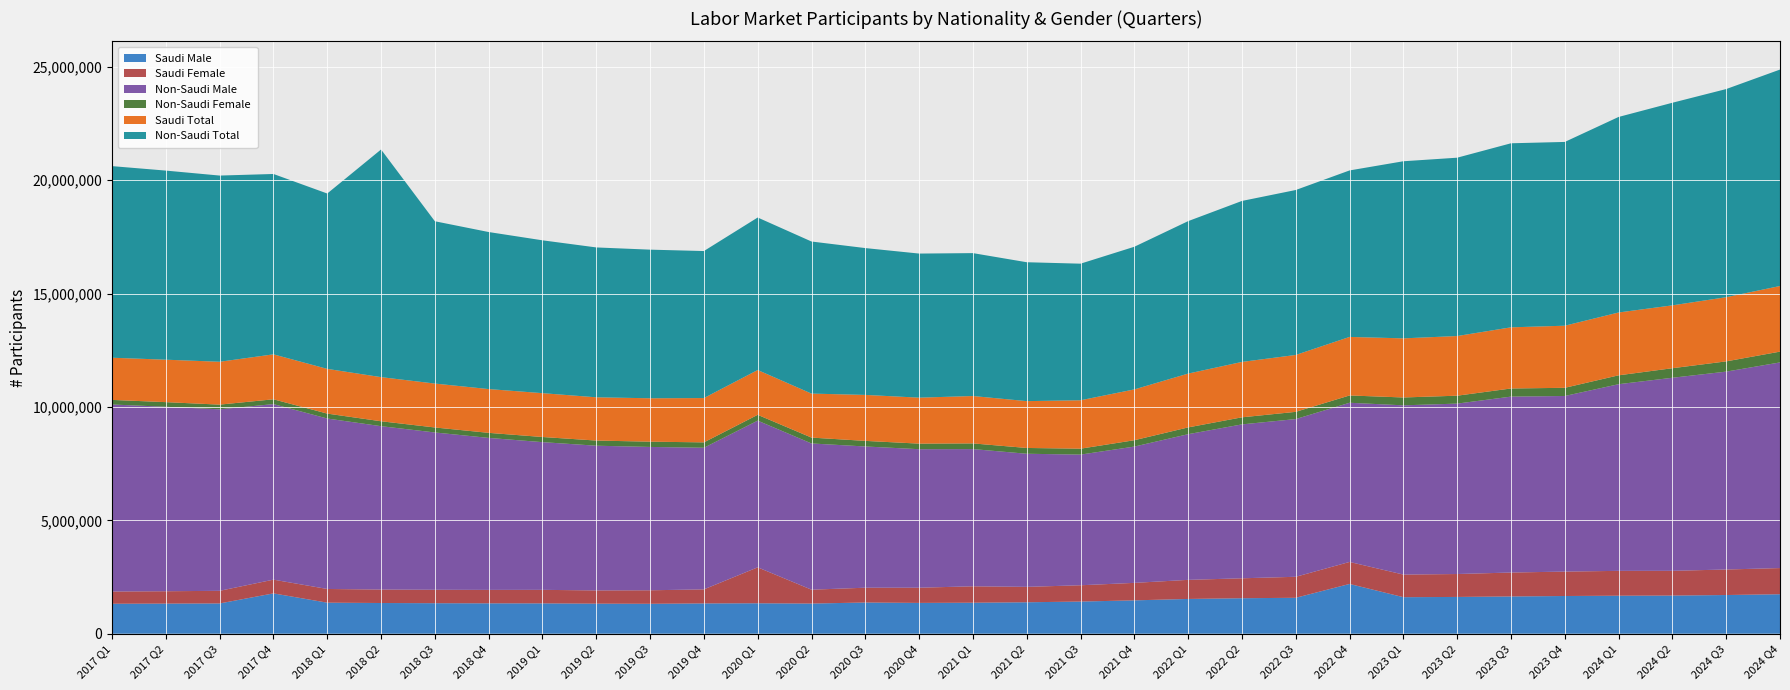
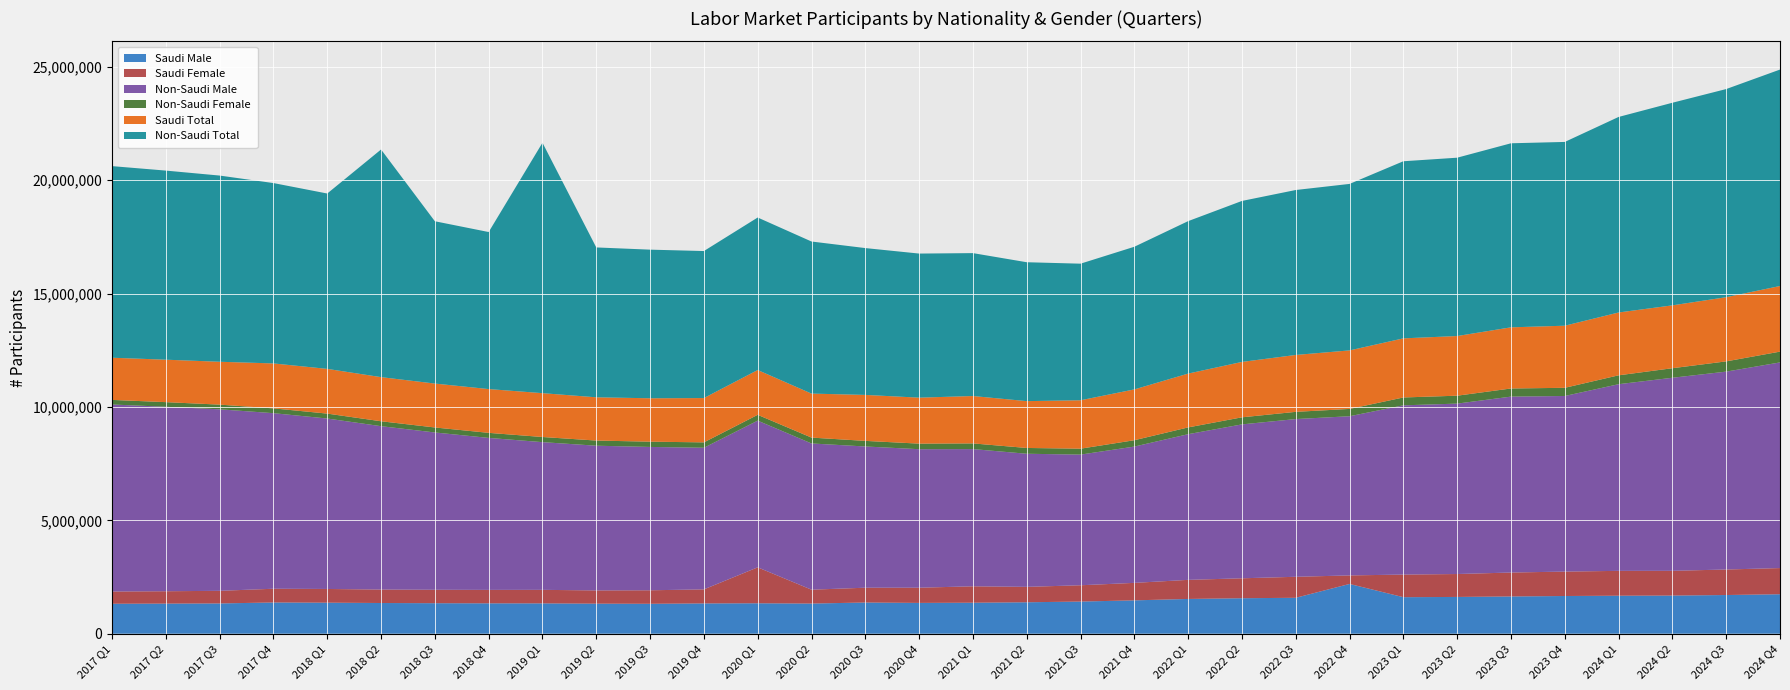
Saudi Male, 2017 Q4: 1,800,000 -> 1,400,000
Non-Saudi Total, 2019 Q1: 6,700,000 -> 11,000,000
Saudi Female, 2022 Q4: 1,000,000 -> 400,000
